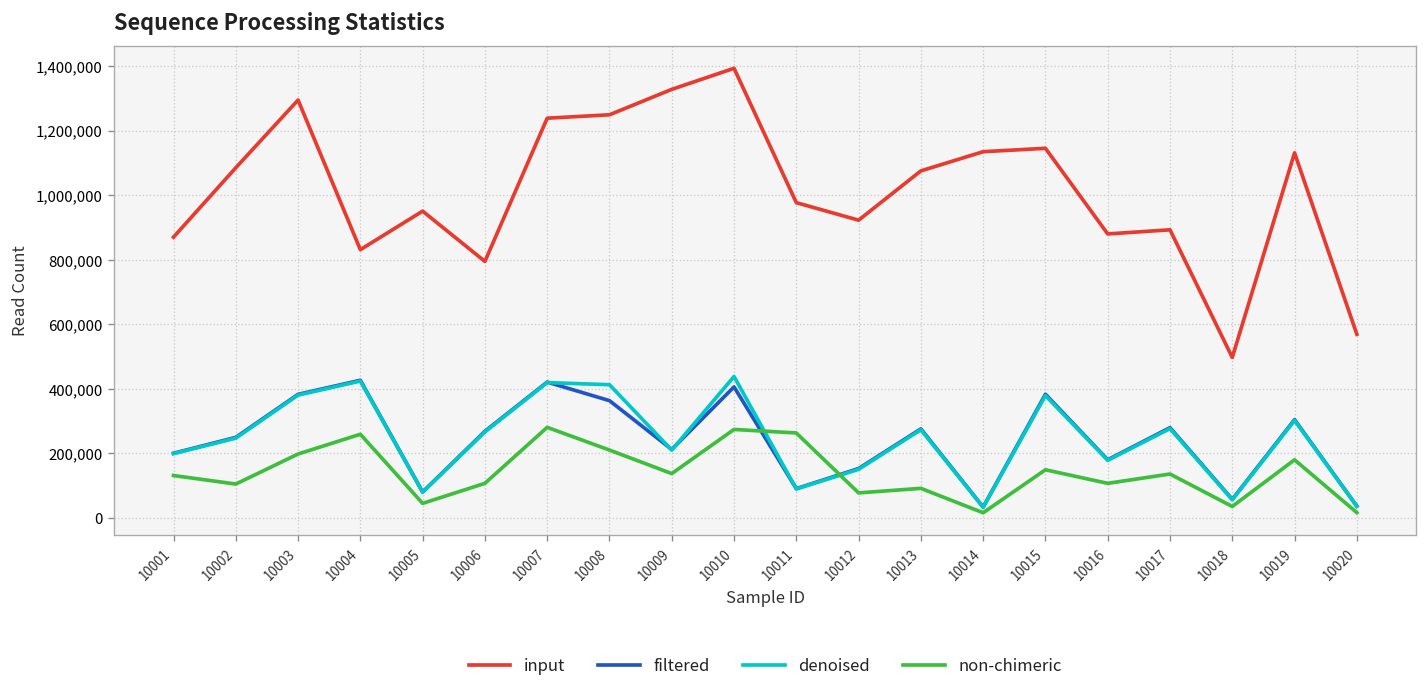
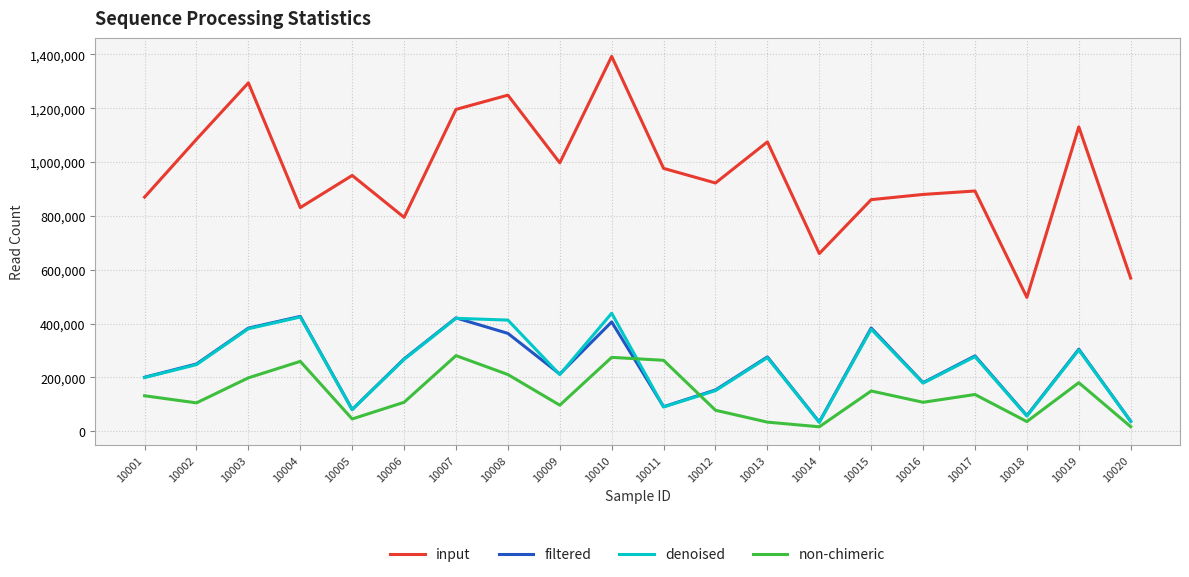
input, 10007: 1,240,000 -> 1,200,000
input, 10009: 1,330,000 -> 1,000,000
non-chimeric, 10009: 140,000 -> 100,000
non-chimeric, 10013: 90,000 -> 30,000
input, 10014: 1,130,000 -> 660,000
input, 10015: 1,150,000 -> 860,000
